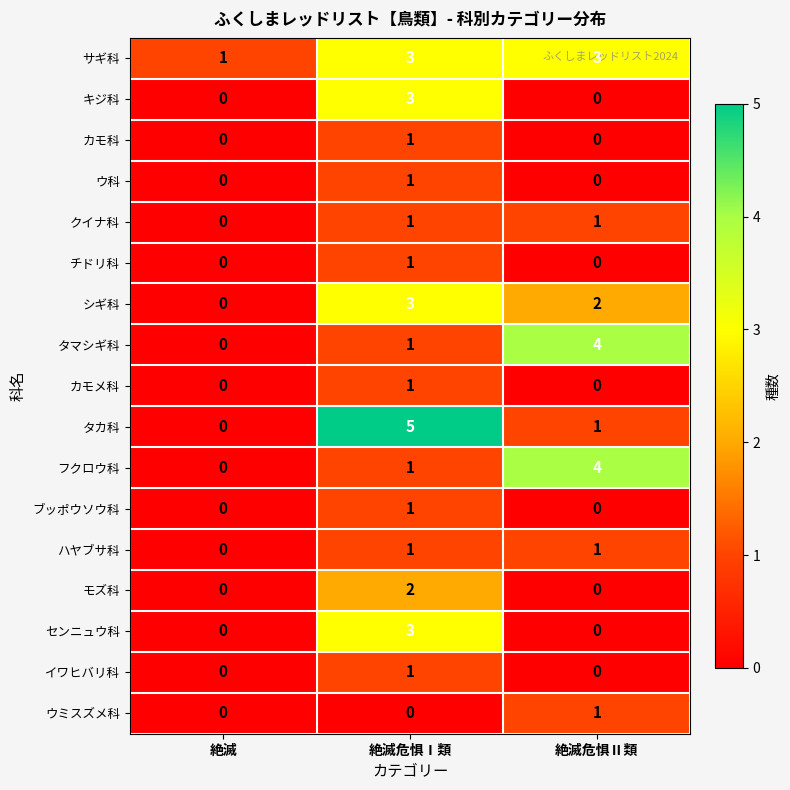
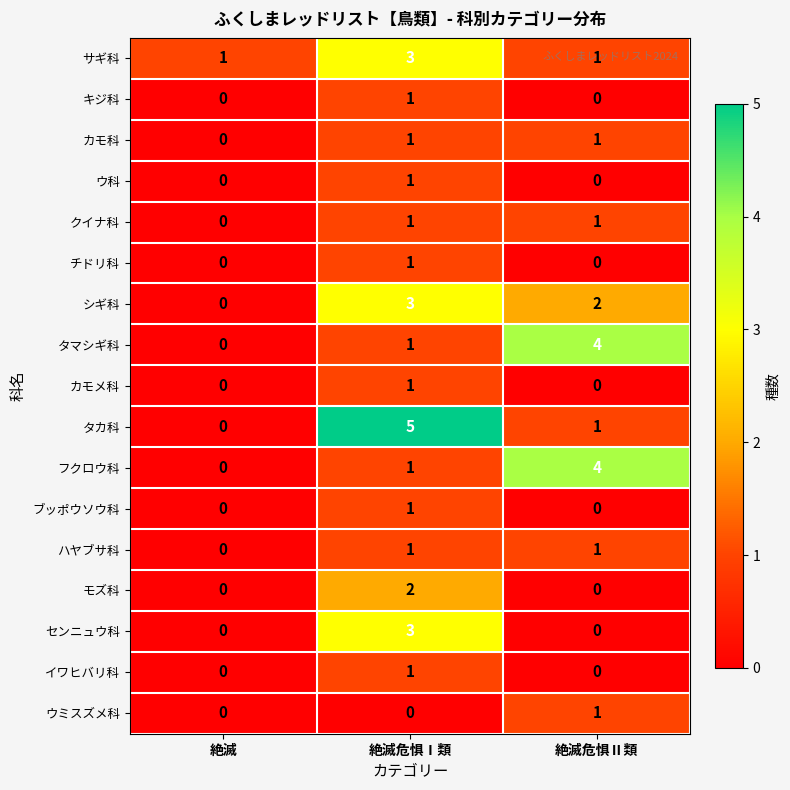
サギ科, 絶滅危惧Ⅱ類: 3 -> 1
キジ科, 絶滅危惧Ⅰ類: 3 -> 1
カモ科, 絶滅危惧Ⅱ類: 0 -> 1
